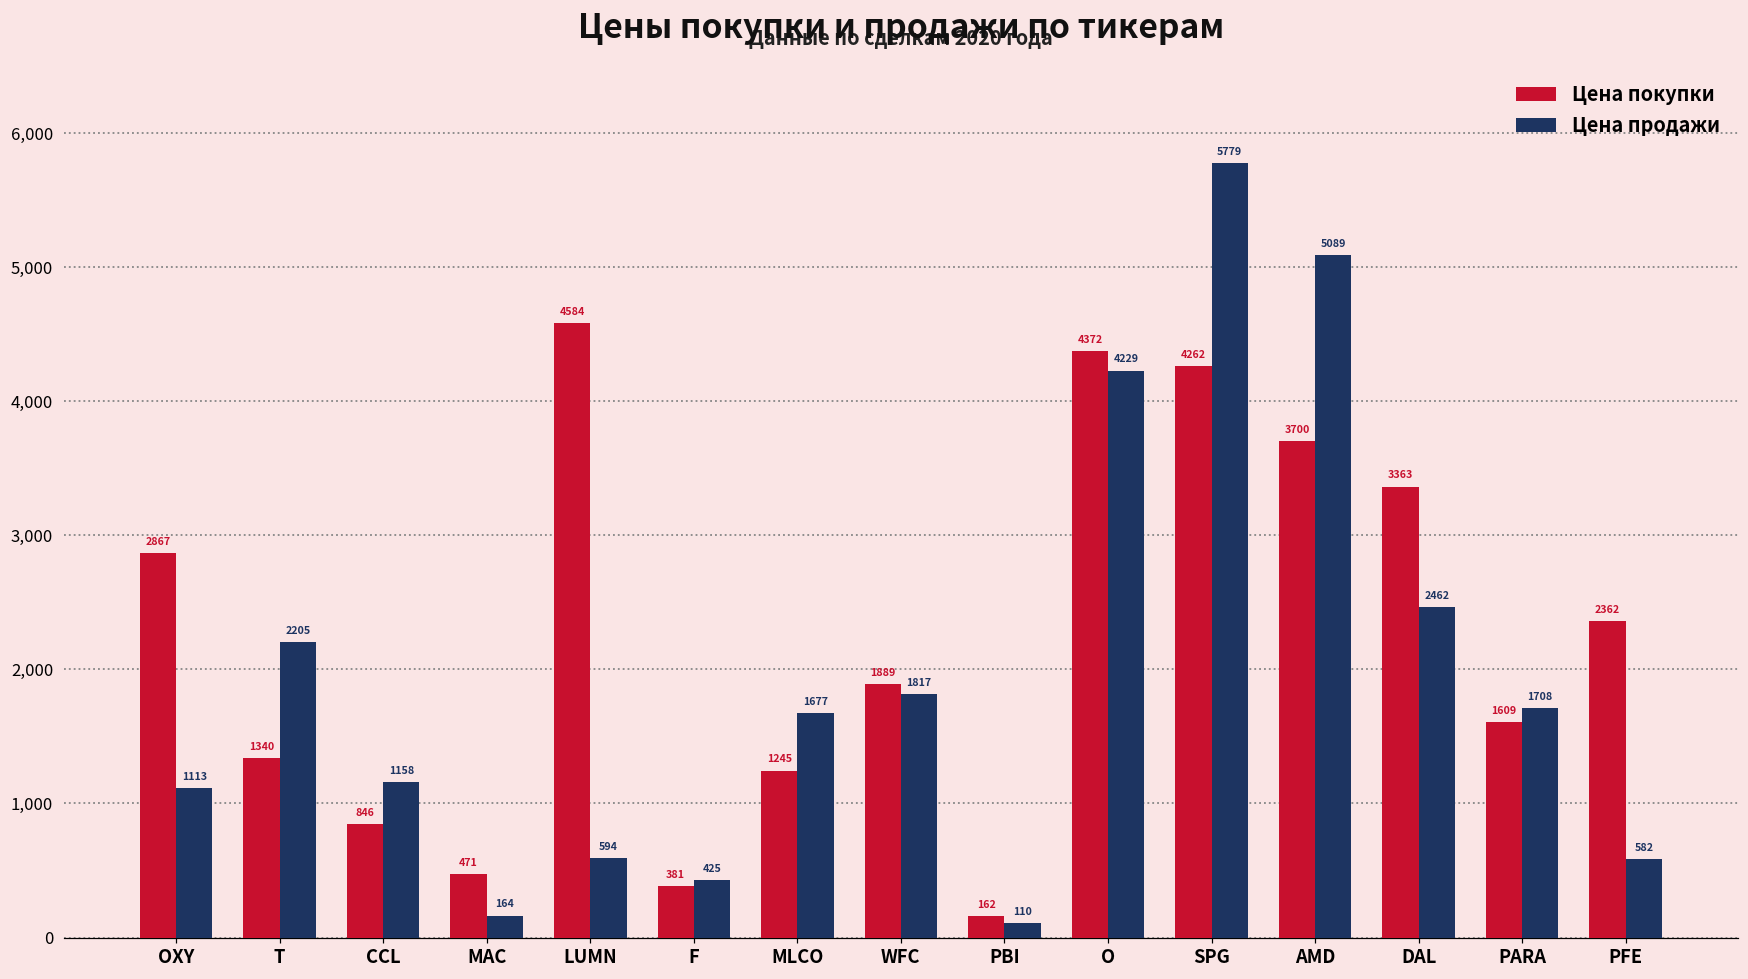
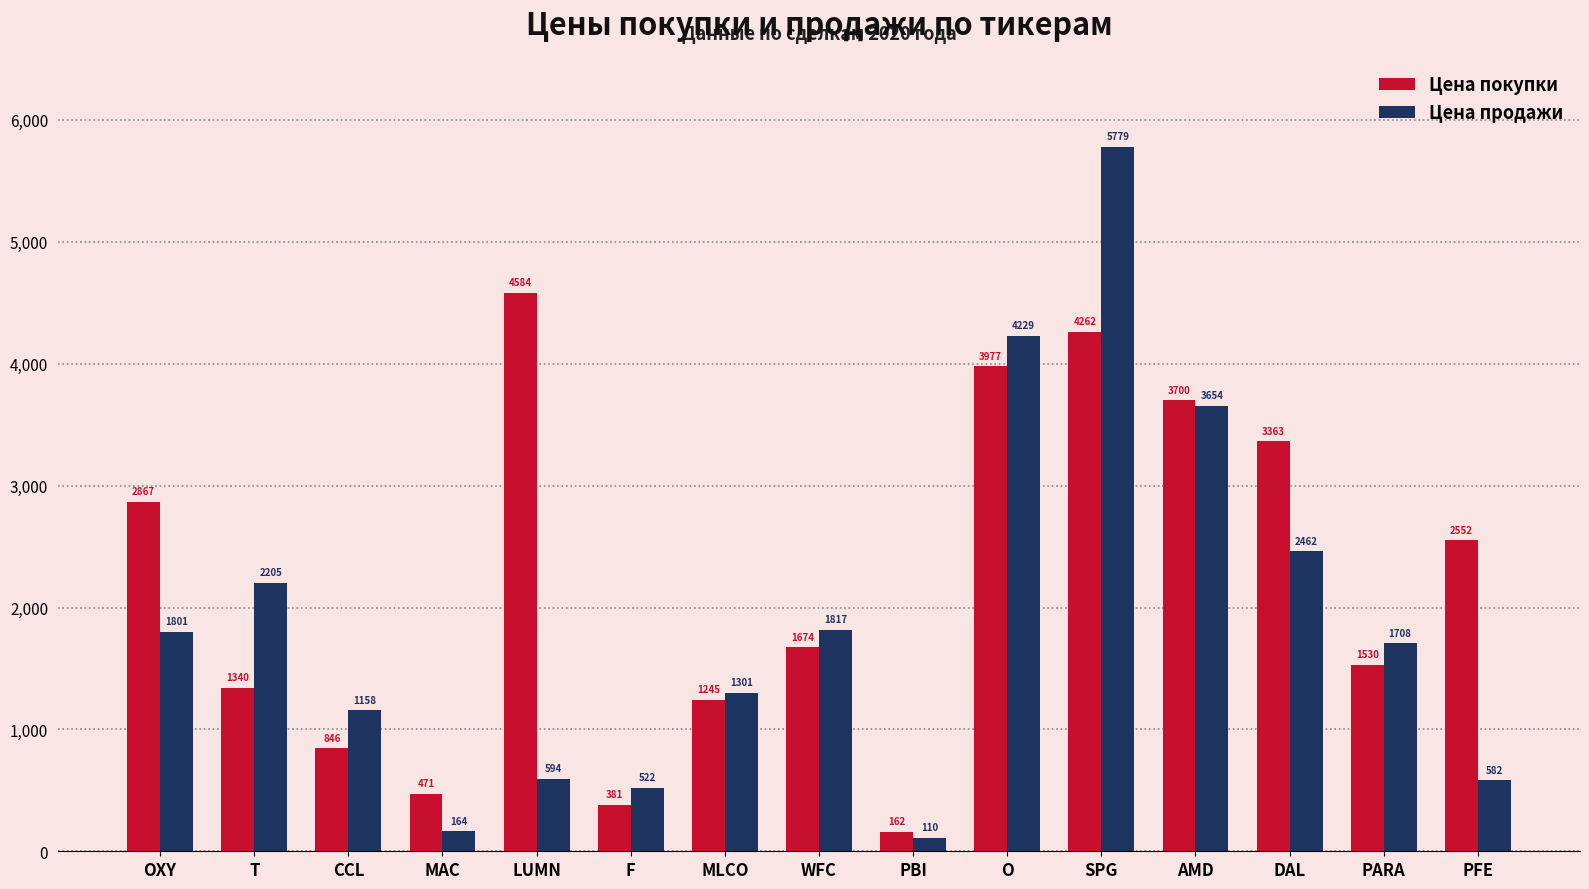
Цена продажи, OXY: 1113 -> 1801
Цена продажи, F: 425 -> 522
Цена продажи, MLCO: 1677 -> 1301
Цена покупки, WFC: 1889 -> 1674
Цена покупки, O: 4372 -> 3977
Цена продажи, AMD: 5089 -> 3654
Цена покупки, PARA: 1609 -> 1530
Цена покупки, PFE: 2362 -> 2552
